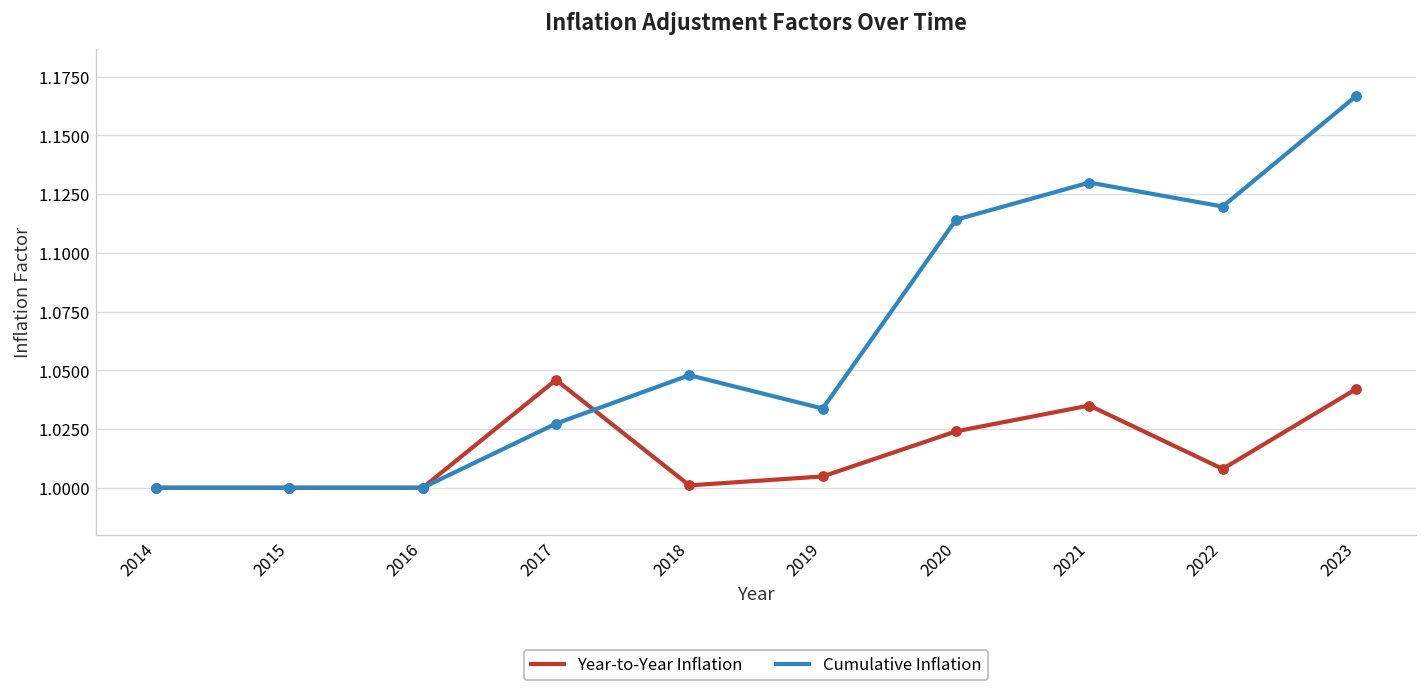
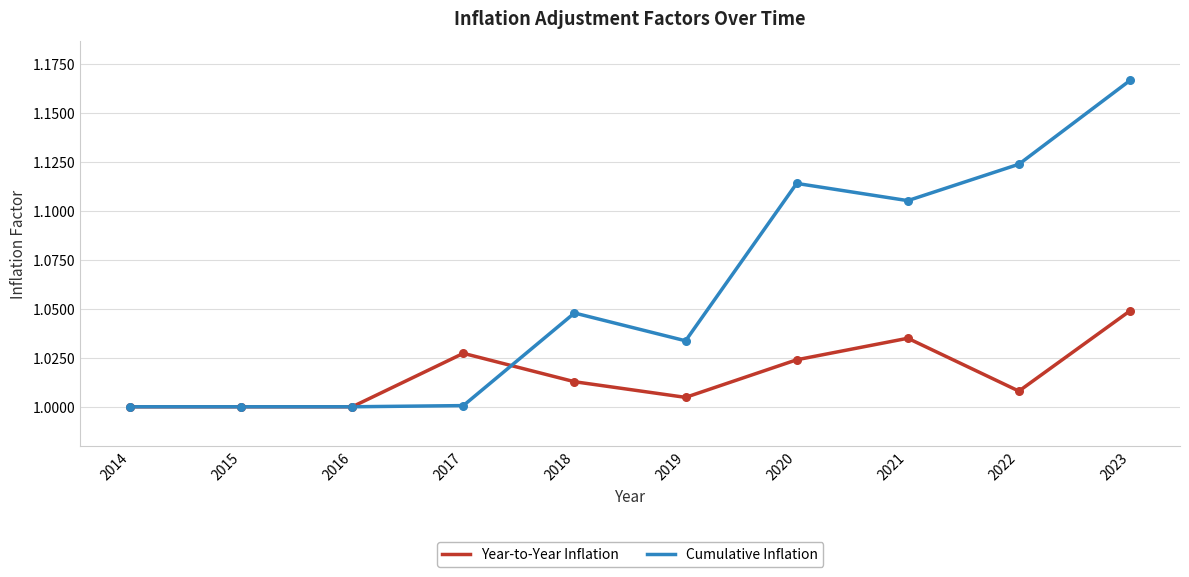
Year-to-Year Inflation, 2017: 1.046 -> 1.027
Cumulative Inflation, 2017: 1.027 -> 1.001
Year-to-Year Inflation, 2018: 1.001 -> 1.013
Cumulative Inflation, 2021: 1.130 -> 1.105
Cumulative Inflation, 2022: 1.120 -> 1.124
Year-to-Year Inflation, 2023: 1.042 -> 1.049
